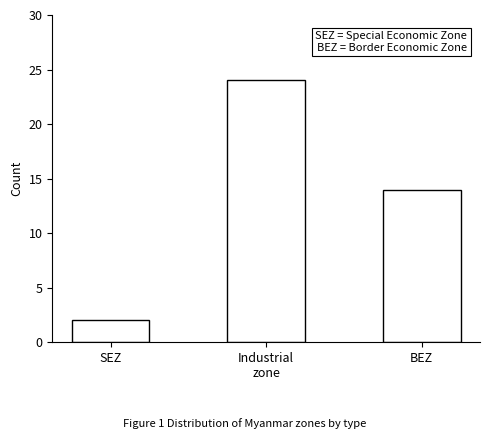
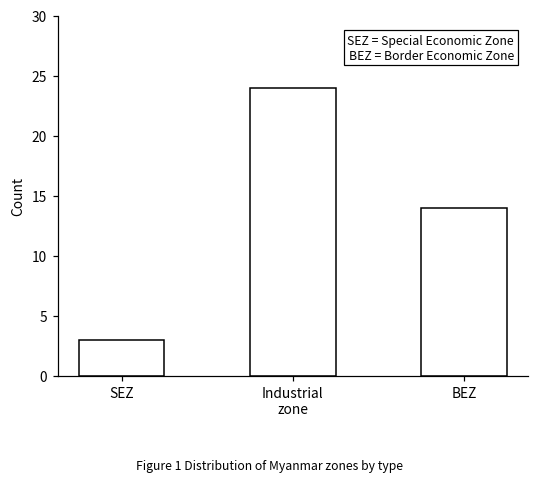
SEZ: 2 -> 3
